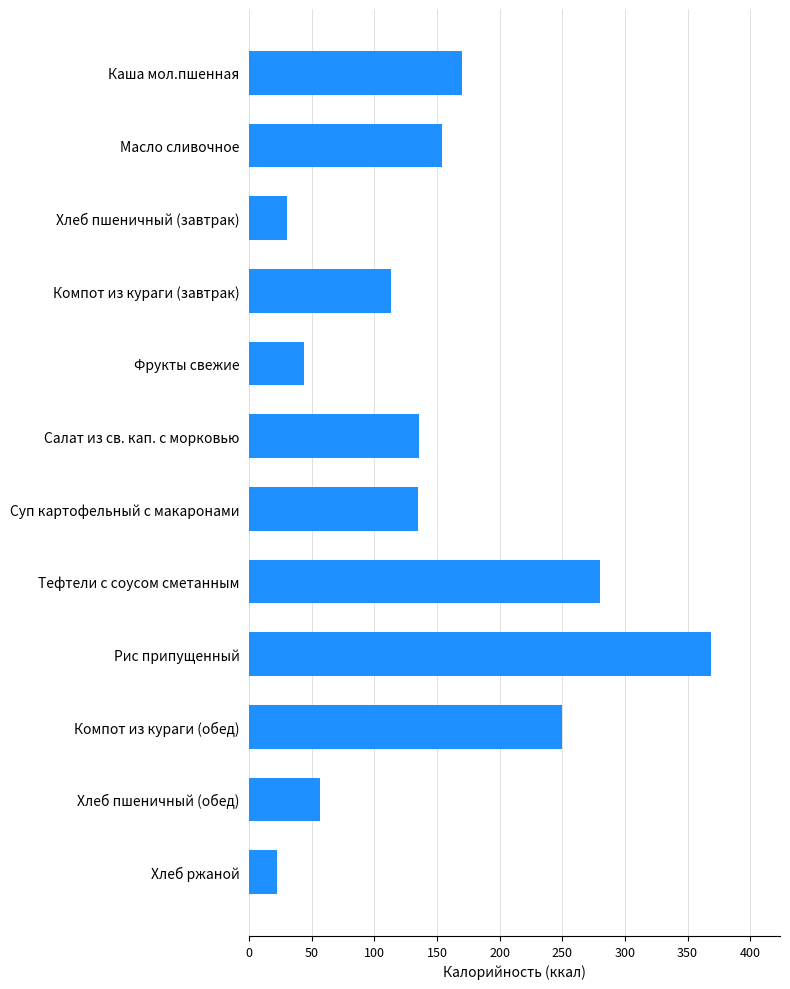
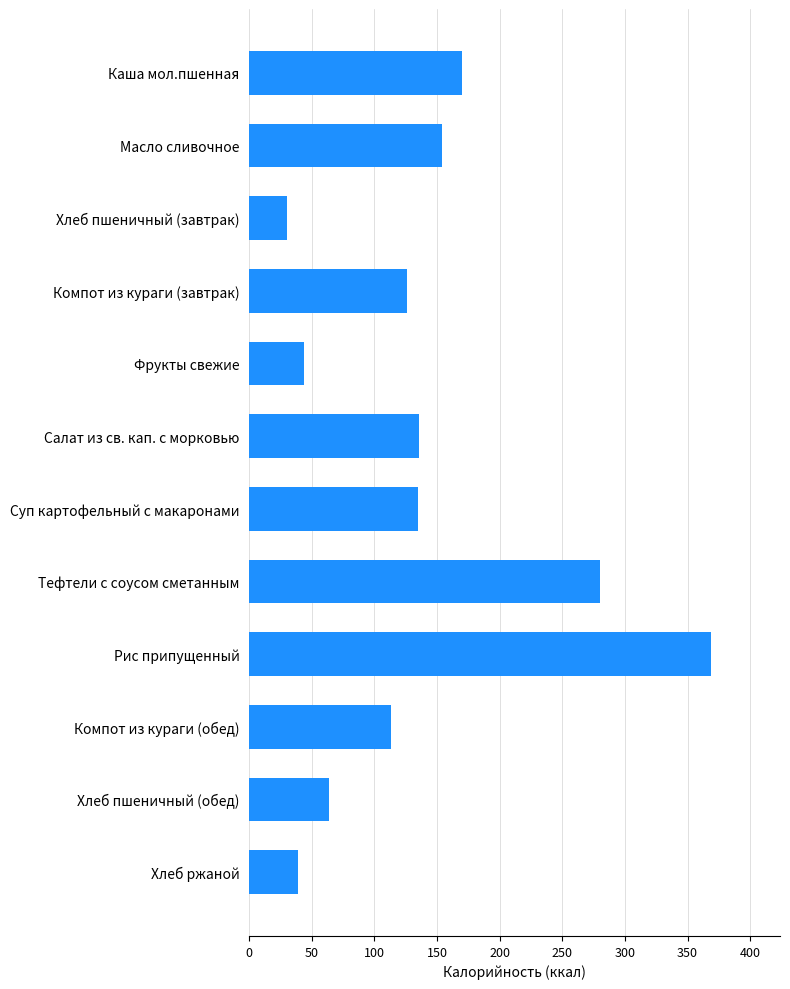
Компот из кураги (завтрак): 113 -> 126
Компот из кураги (обед): 250 -> 113
Хлеб пшеничный (обед): 56 -> 64
Хлеб ржаной: 22 -> 39
